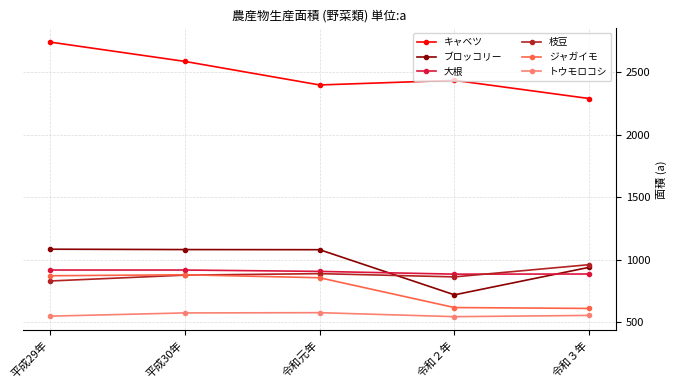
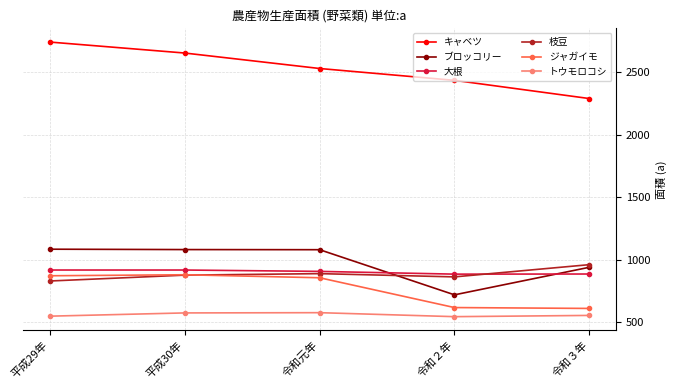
キャベツ, 平成30年: 2590 -> 2660
キャベツ, 令和元年: 2400 -> 2530
